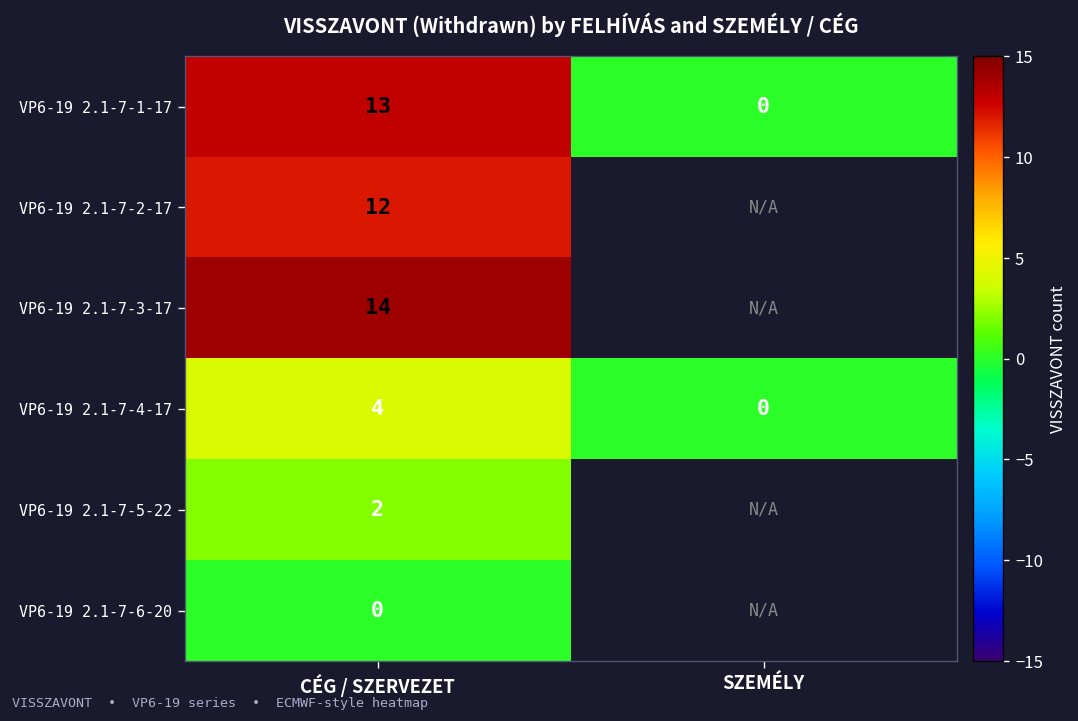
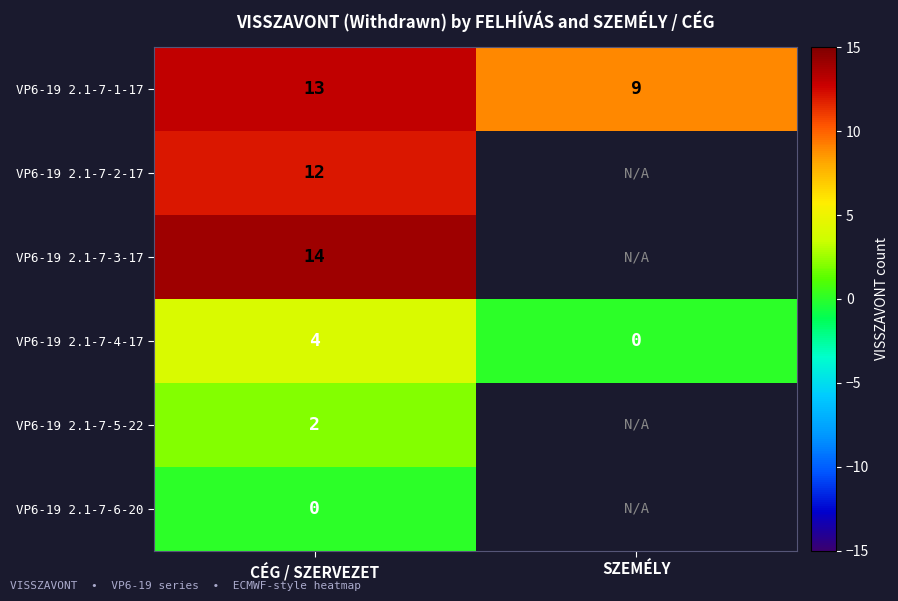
VP6-19 2.1-7-1-17, SZEMÉLY: 0 -> 9
